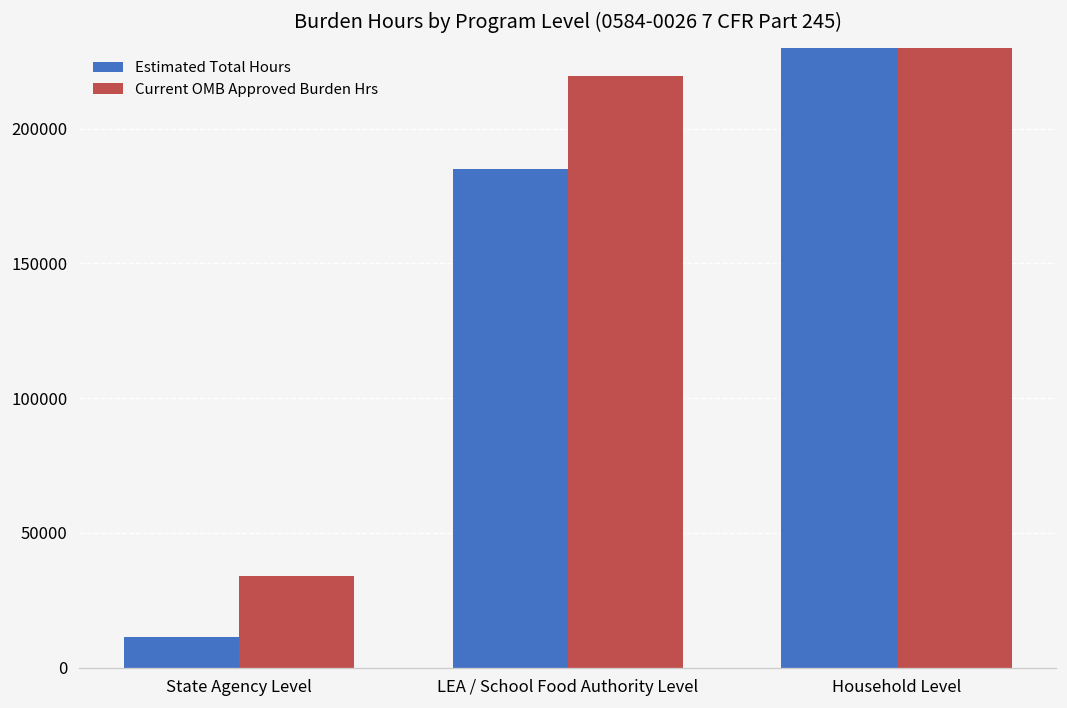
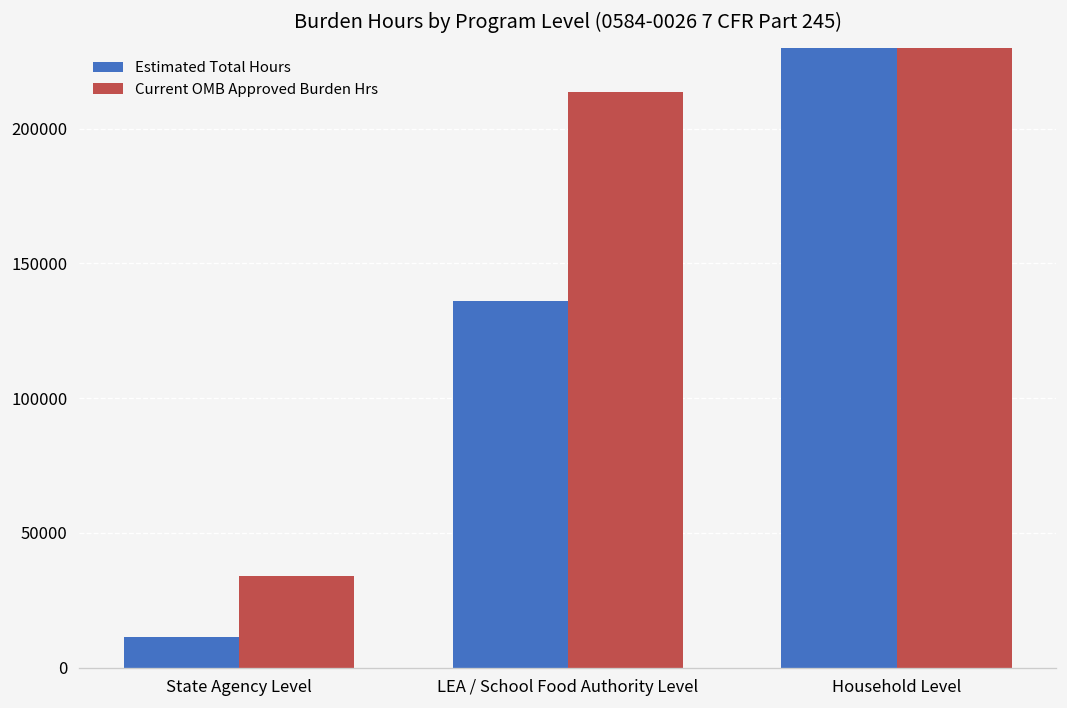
Estimated Total Hours, LEA / School Food Authority Level: 185000 -> 136000
Current OMB Approved Burden Hrs, LEA / School Food Authority Level: 220000 -> 213000
